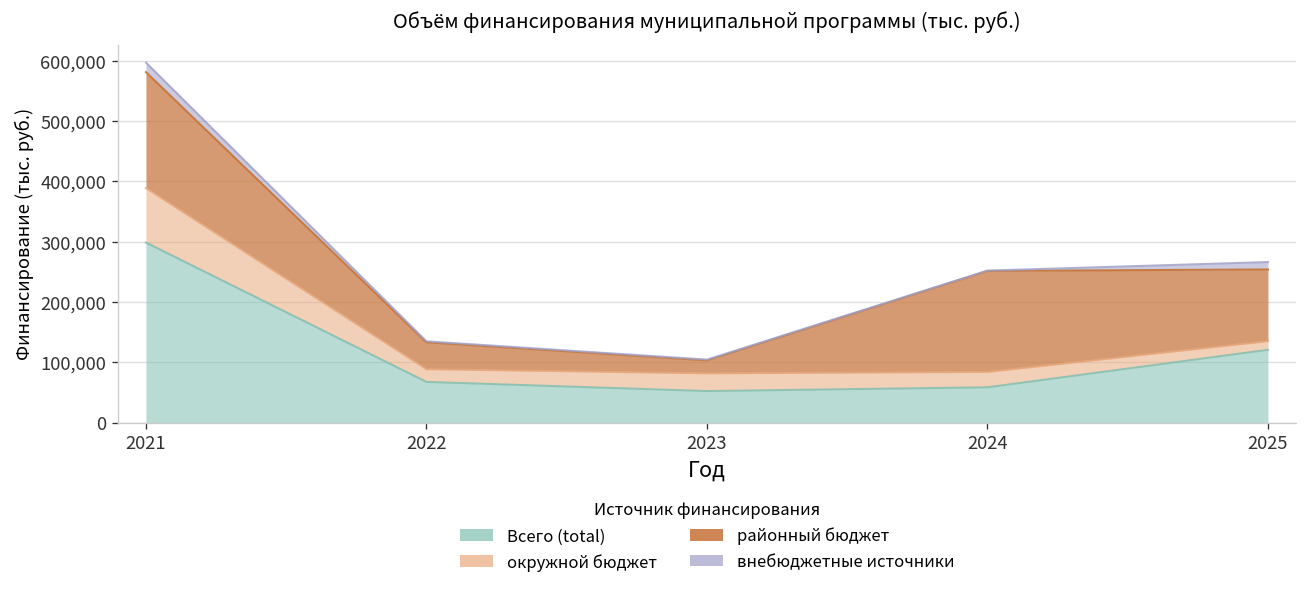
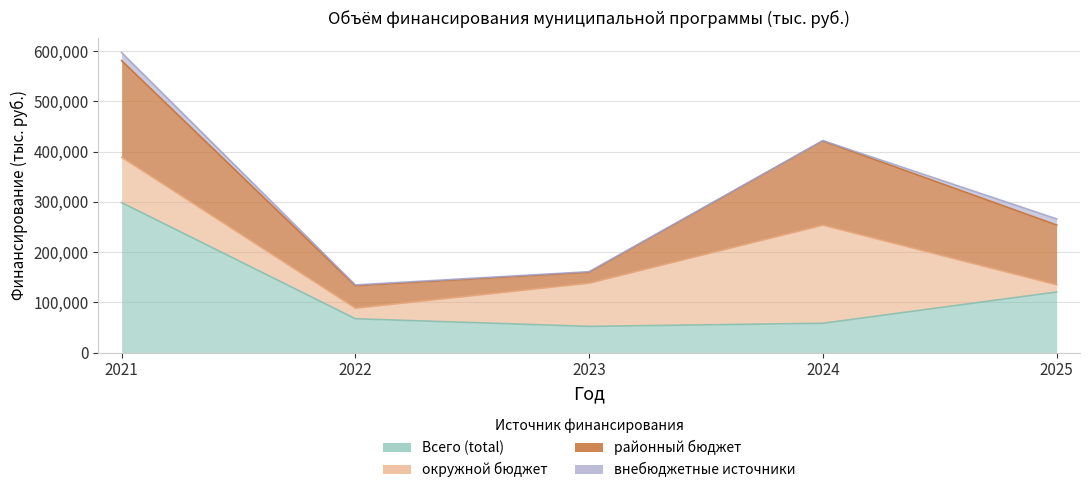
окружной бюджет, 2023: 30,000 -> 90,000
окружной бюджет, 2024: 30,000 -> 200,000
